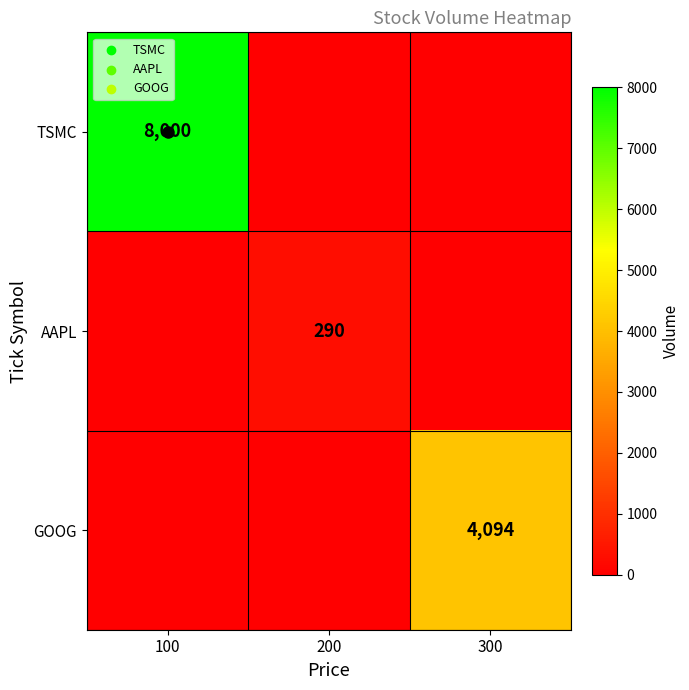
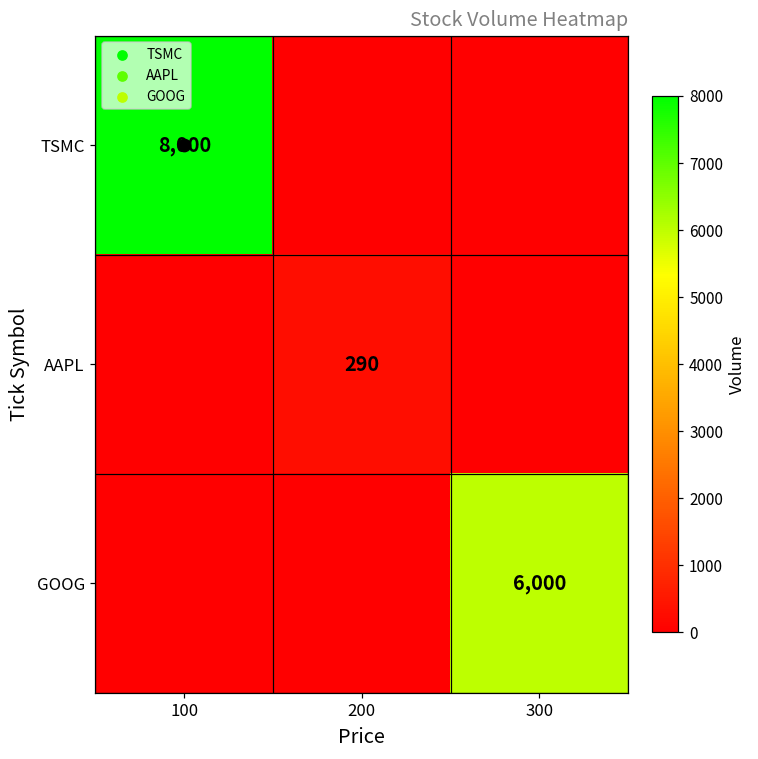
GOOG, 300: 4,094 -> 6,000
